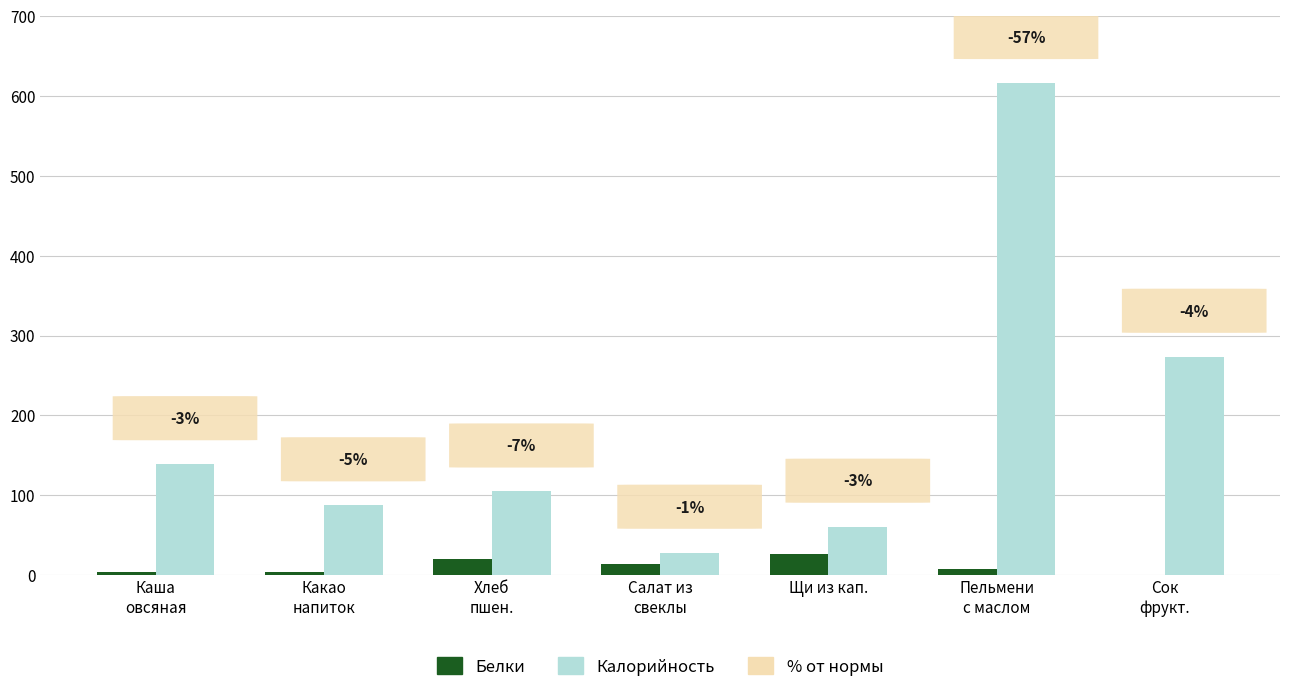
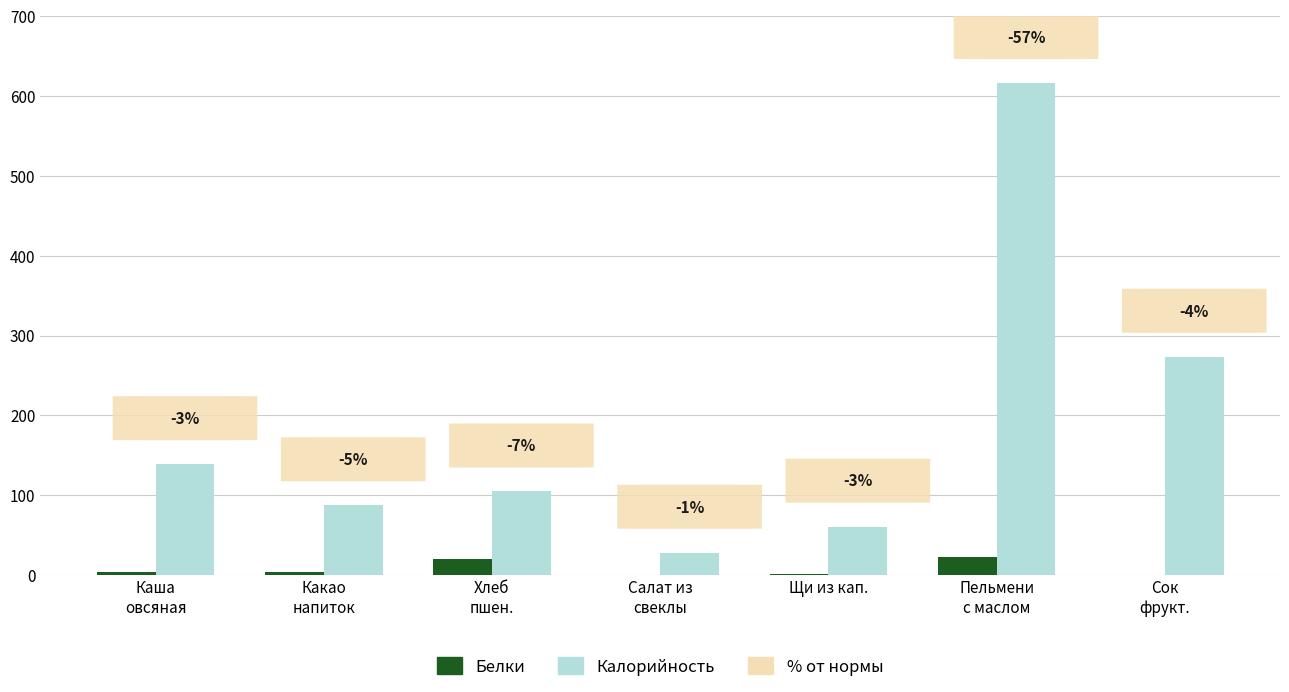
Белки, Салат из свеклы: 10 -> 0
Белки, Щи из кап.: 30 -> 0
Белки, Пельмени c маслом: 10 -> 20
